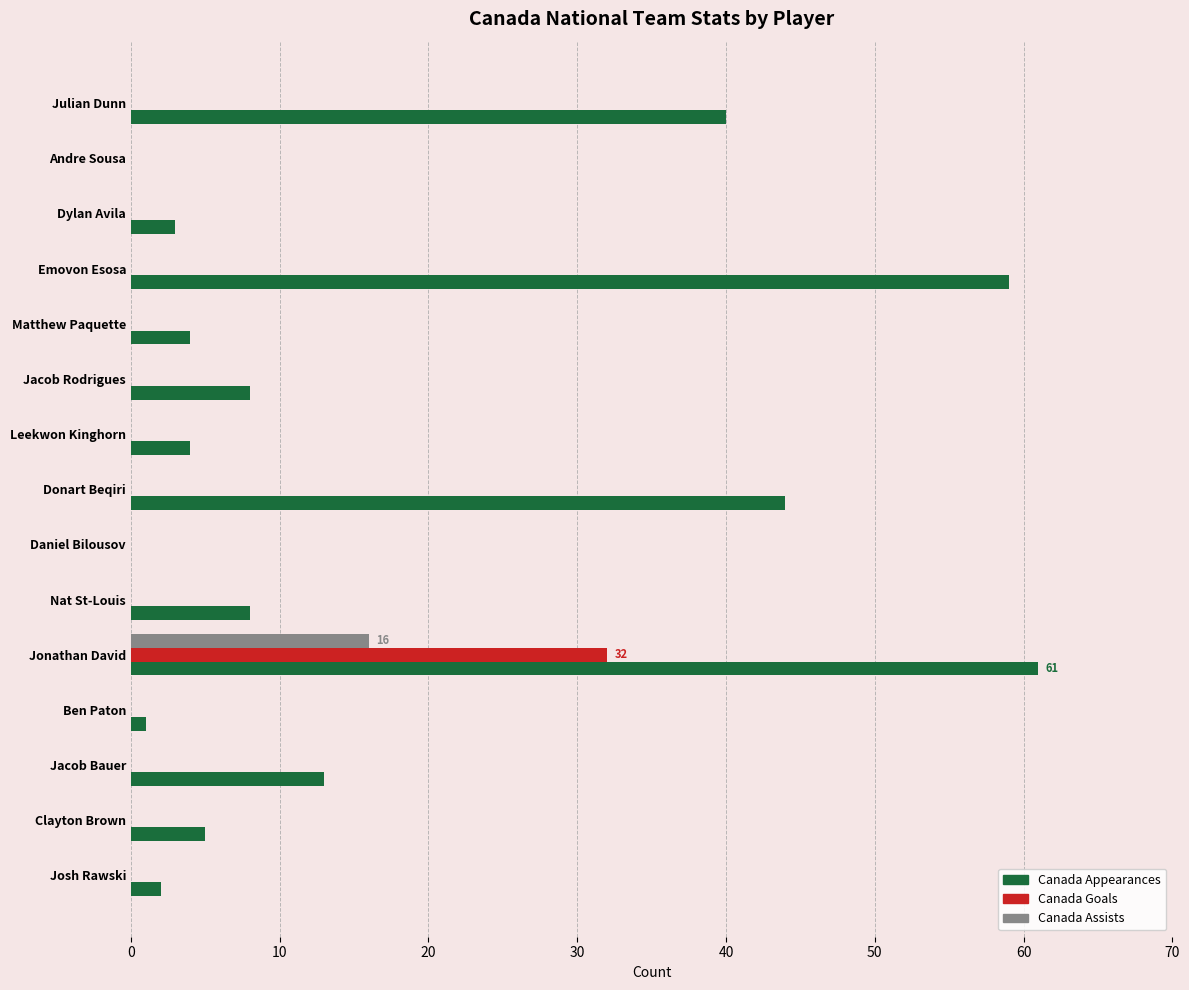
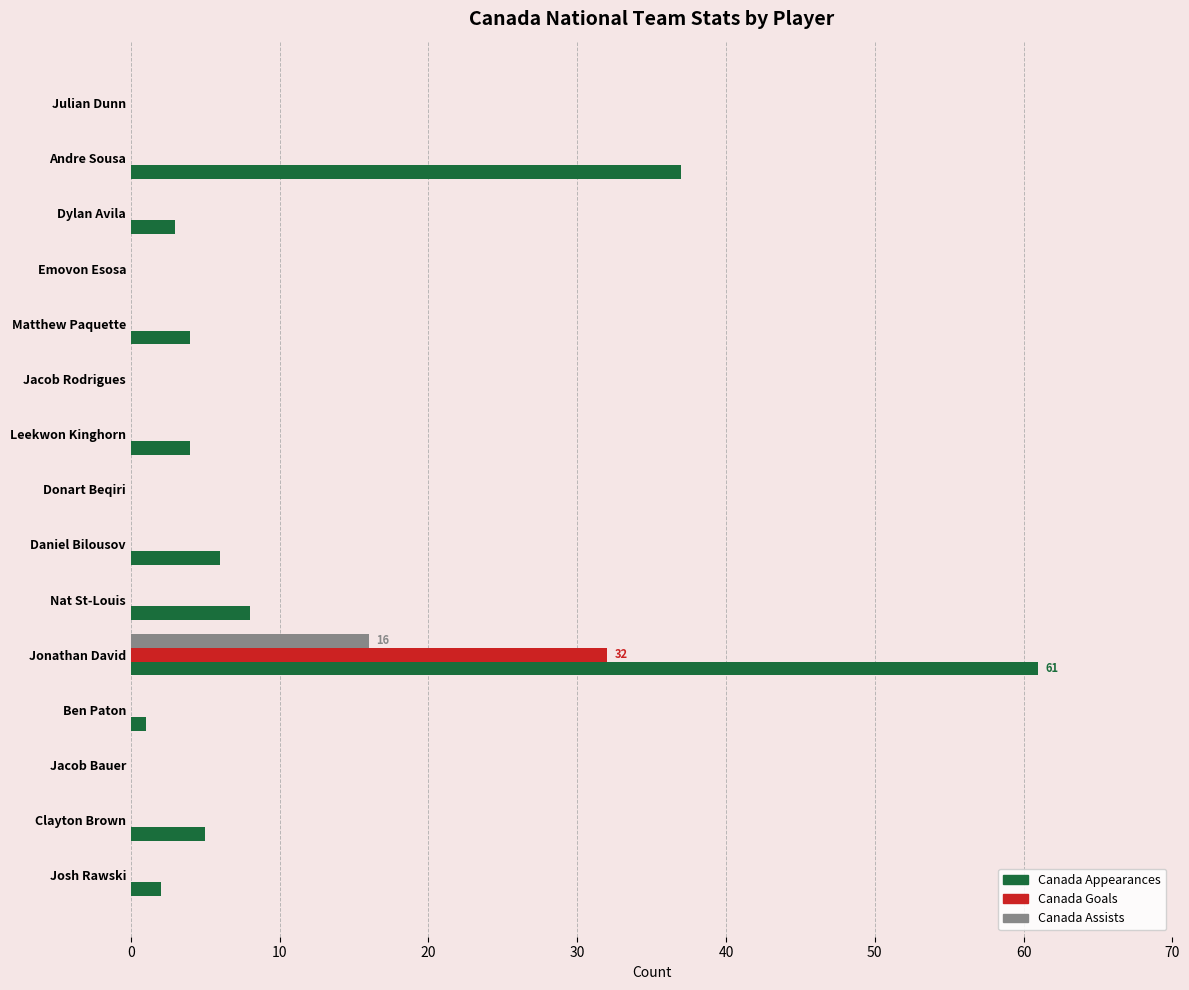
Canada Appearances, Julian Dunn: 40 -> 0
Canada Appearances, Andre Sousa: 0 -> 37
Canada Appearances, Emovon Esosa: 59 -> 0
Canada Appearances, Jacob Rodrigues: 8 -> 0
Canada Appearances, Donart Beqiri: 44 -> 0
Canada Appearances, Daniel Bilousov: 0 -> 6
Canada Appearances, Jacob Bauer: 13 -> 0
